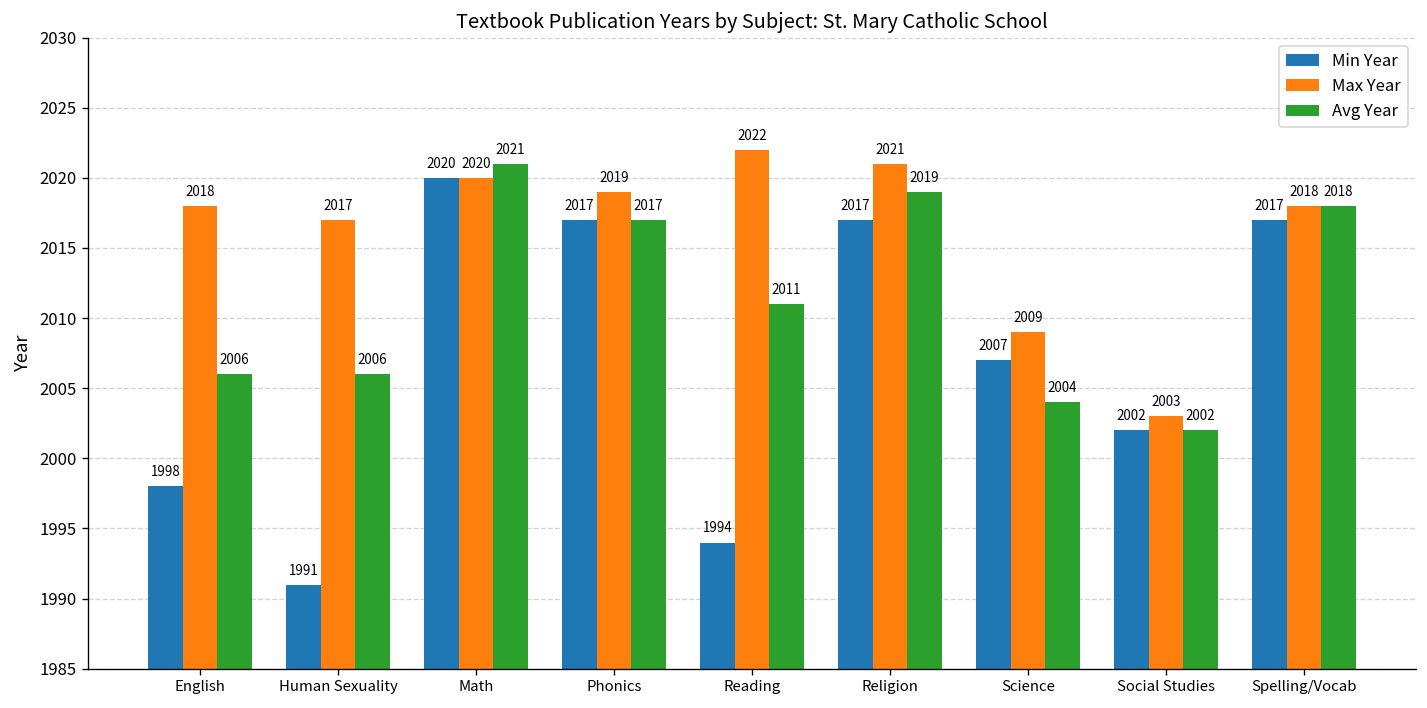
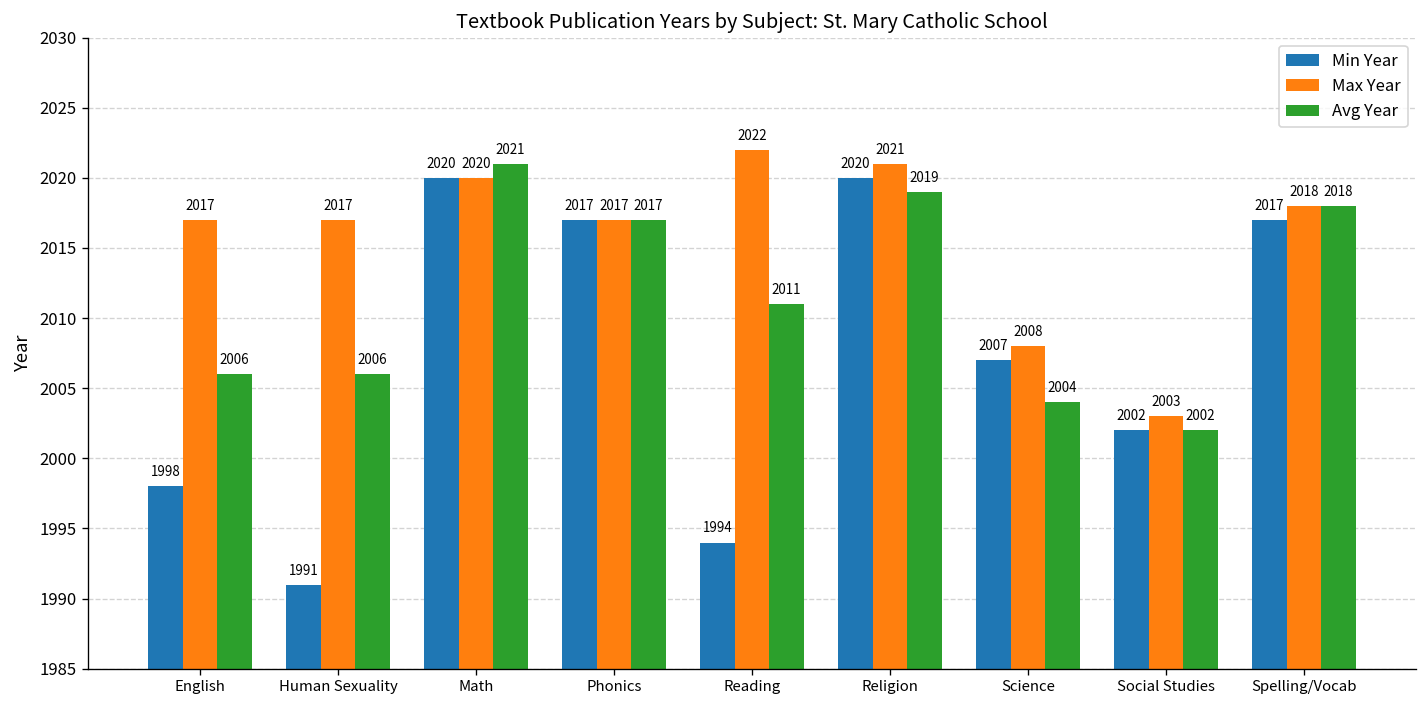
Max Year, English: 2018 -> 2017
Max Year, Phonics: 2019 -> 2017
Min Year, Religion: 2017 -> 2020
Max Year, Science: 2009 -> 2008
